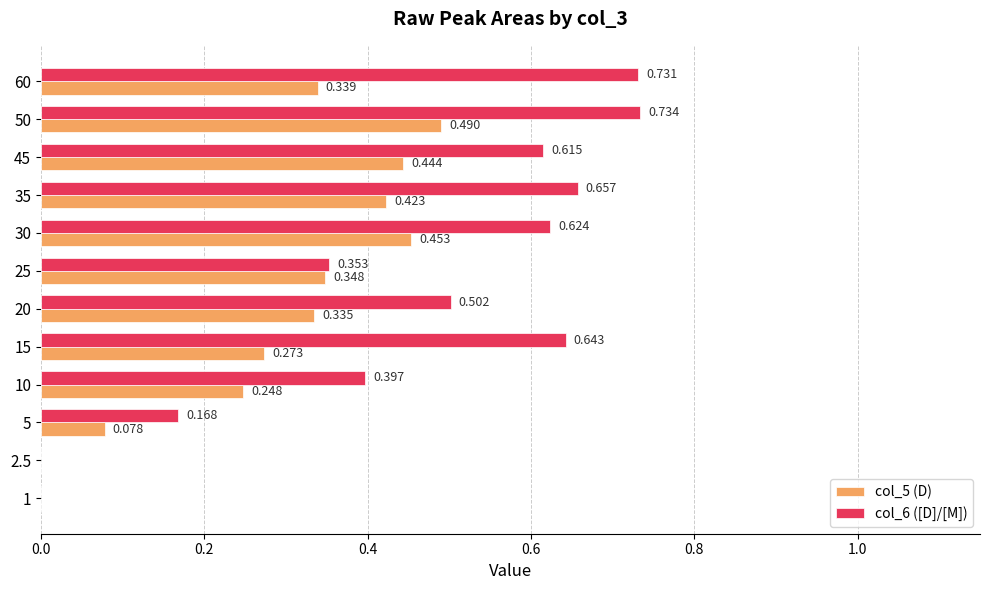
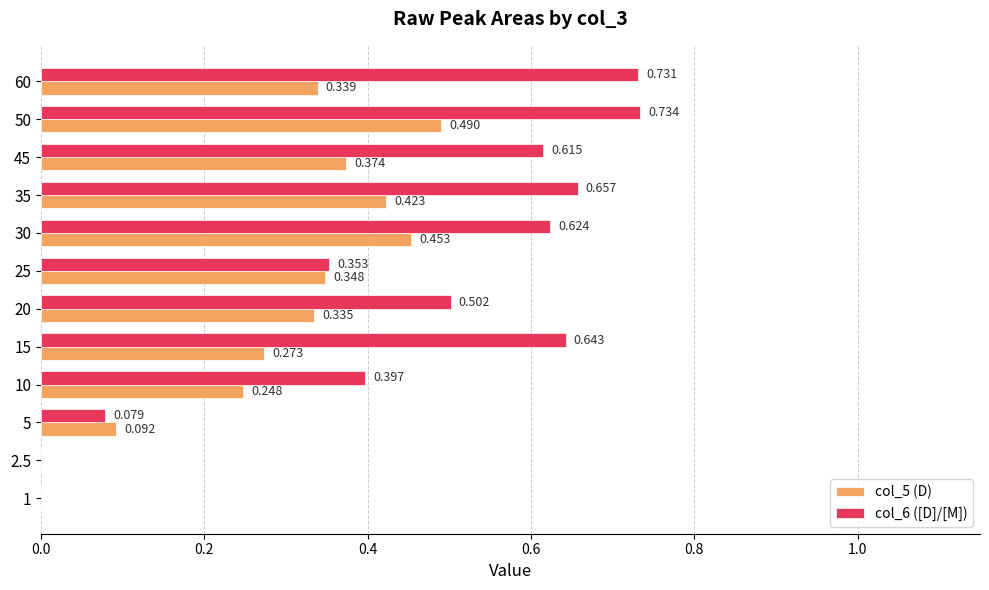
col_5 (D), 45: 0.444 -> 0.374
col_6 ([D]/[M]), 5: 0.168 -> 0.079
col_5 (D), 5: 0.078 -> 0.092
